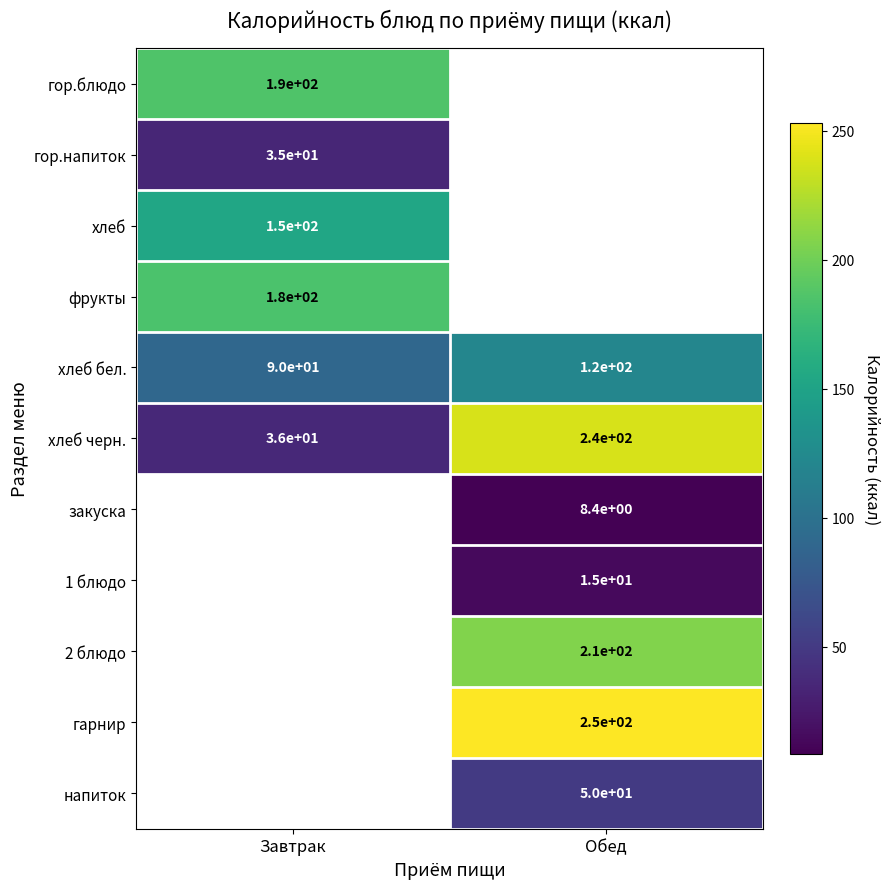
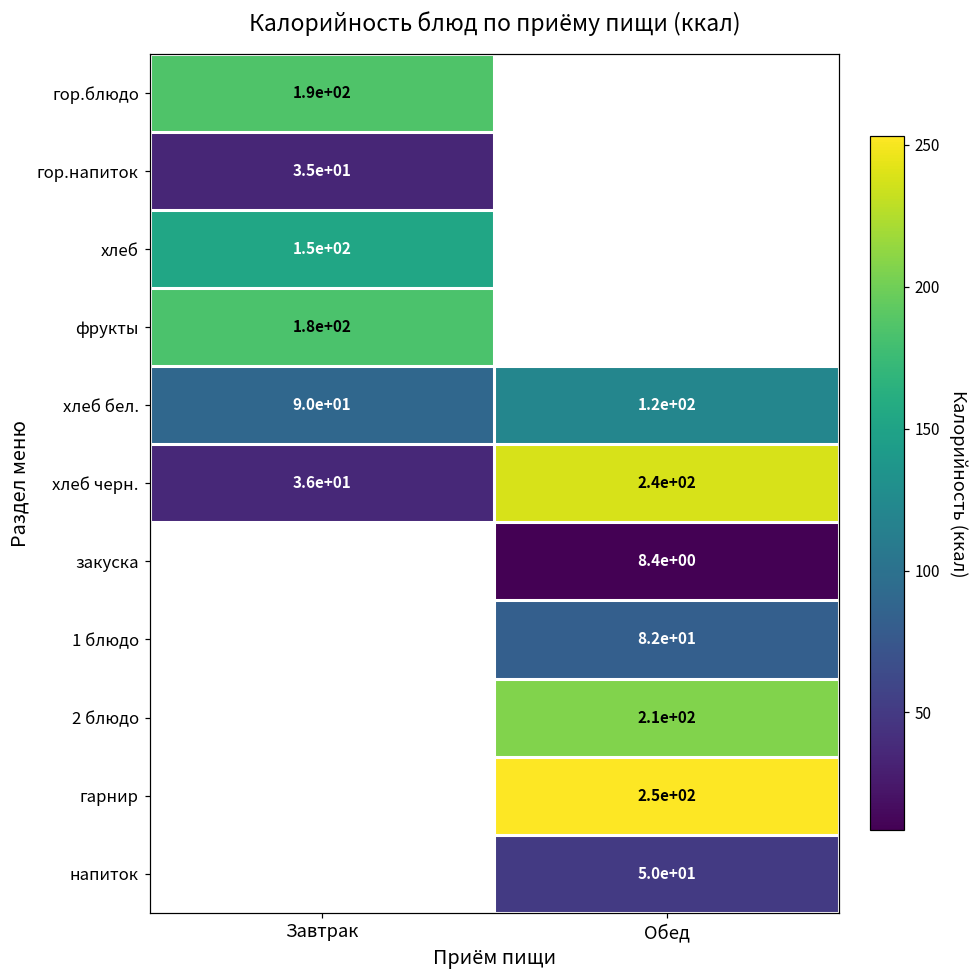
1 блюдо, Обед: 1.5e+01 -> 8.2e+01
